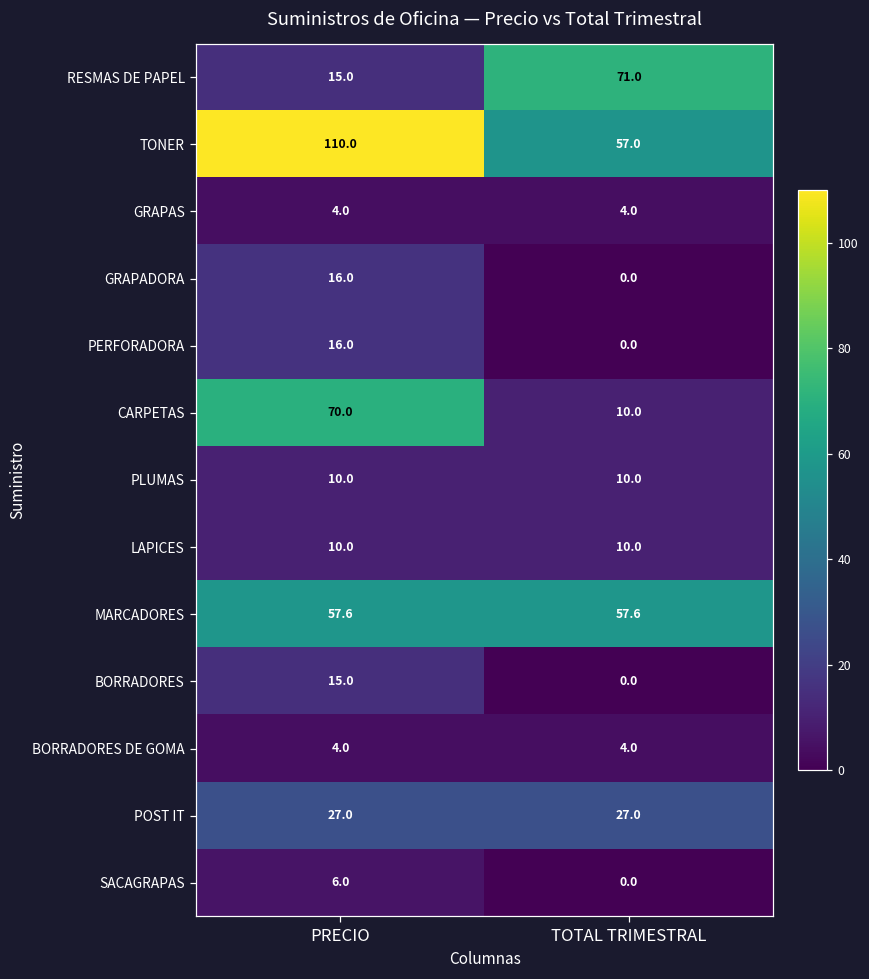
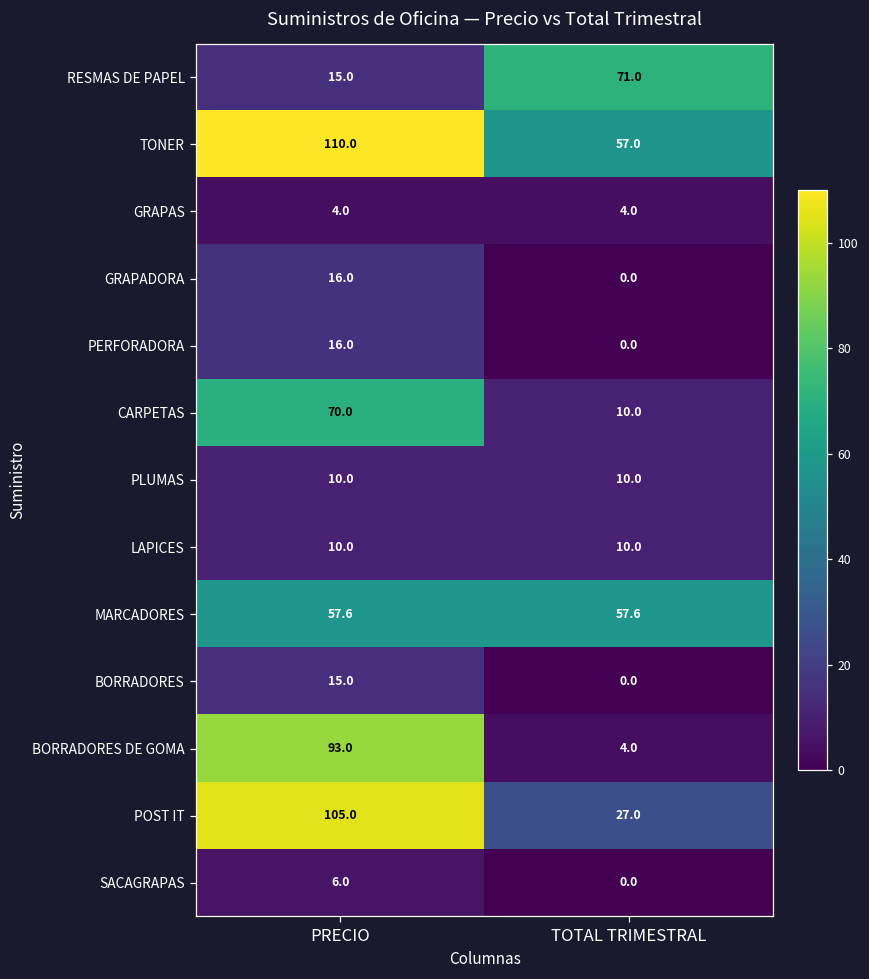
BORRADORES DE GOMA, PRECIO: 4.0 -> 93.0
POST IT, PRECIO: 27.0 -> 105.0
